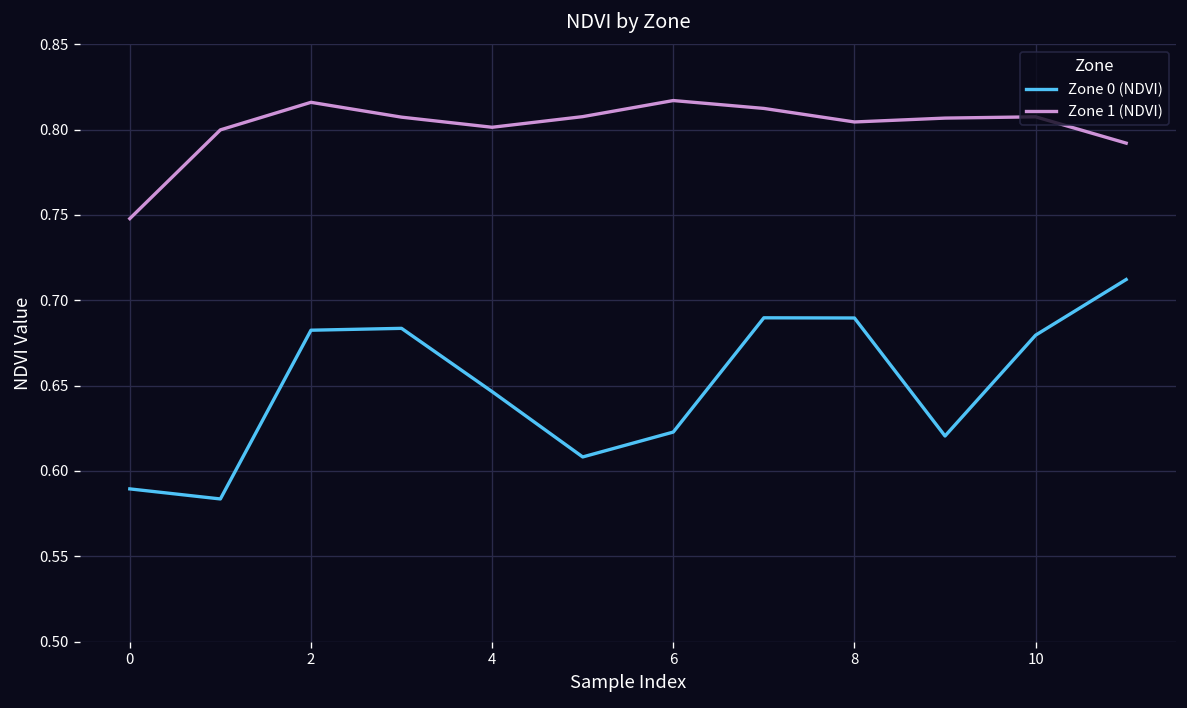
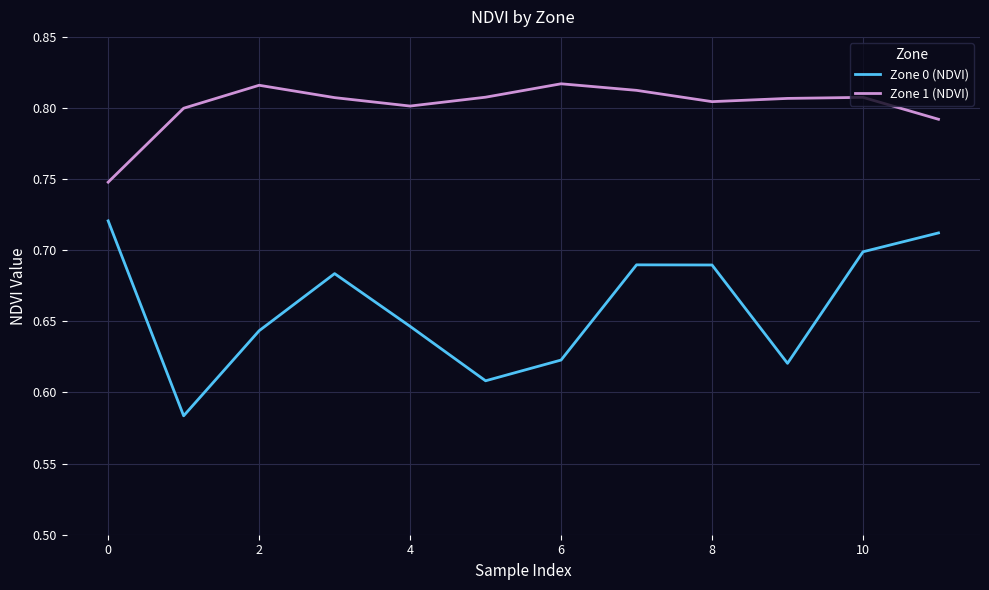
Zone 0 (NDVI), 0: 0.590 -> 0.721
Zone 0 (NDVI), 2: 0.682 -> 0.643
Zone 0 (NDVI), 10: 0.680 -> 0.699
